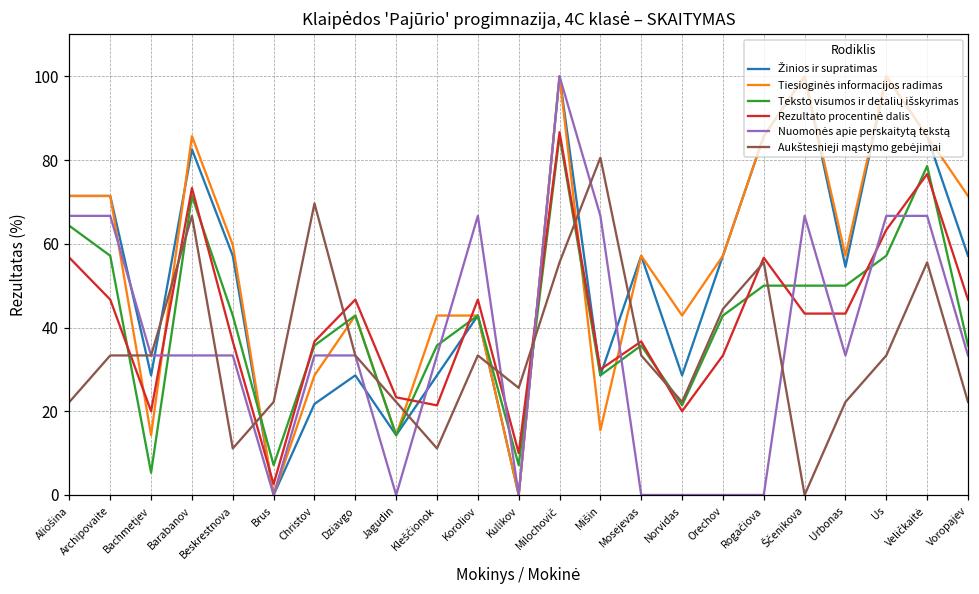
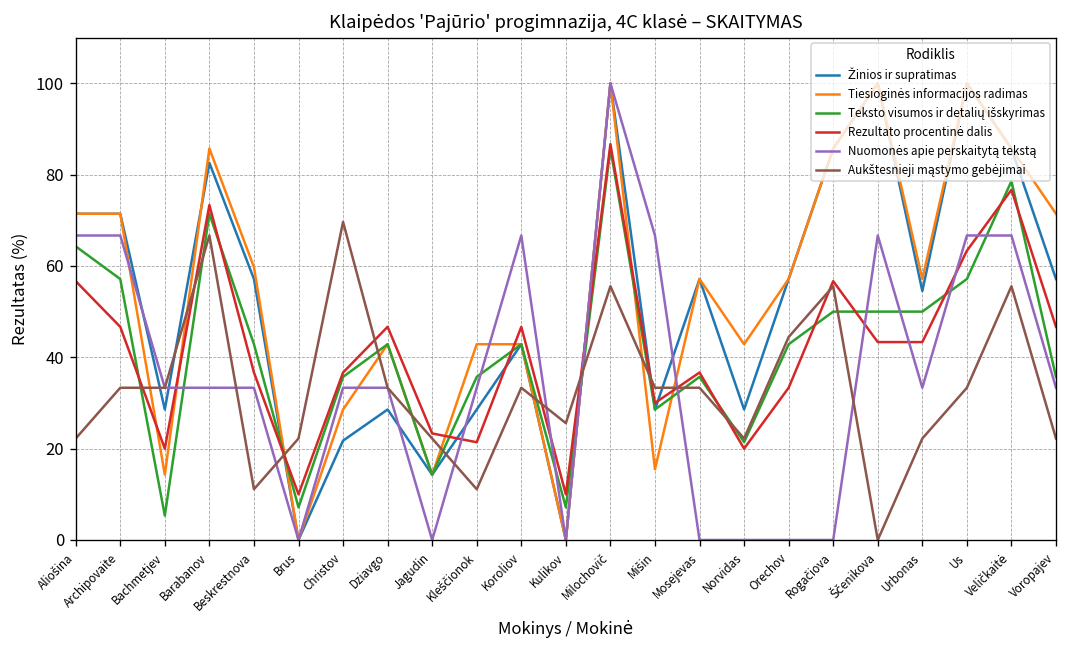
Rezultato procentinė dalis, Brus: 3 -> 10
Aukštesnieji mąstymo gebėjimai, Mišin: 81 -> 33
